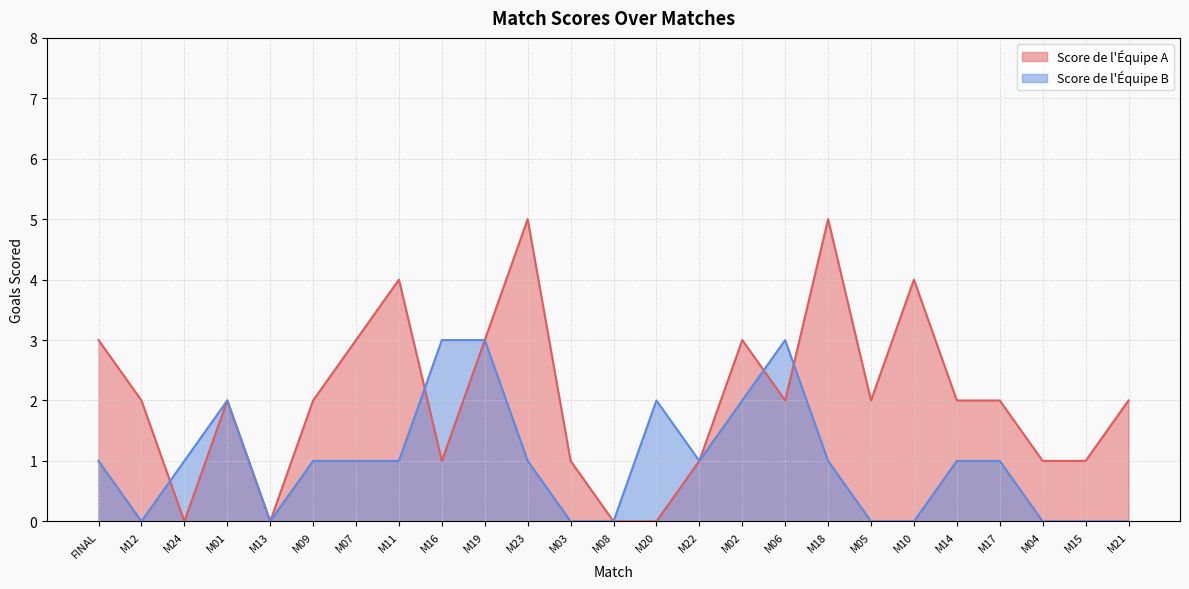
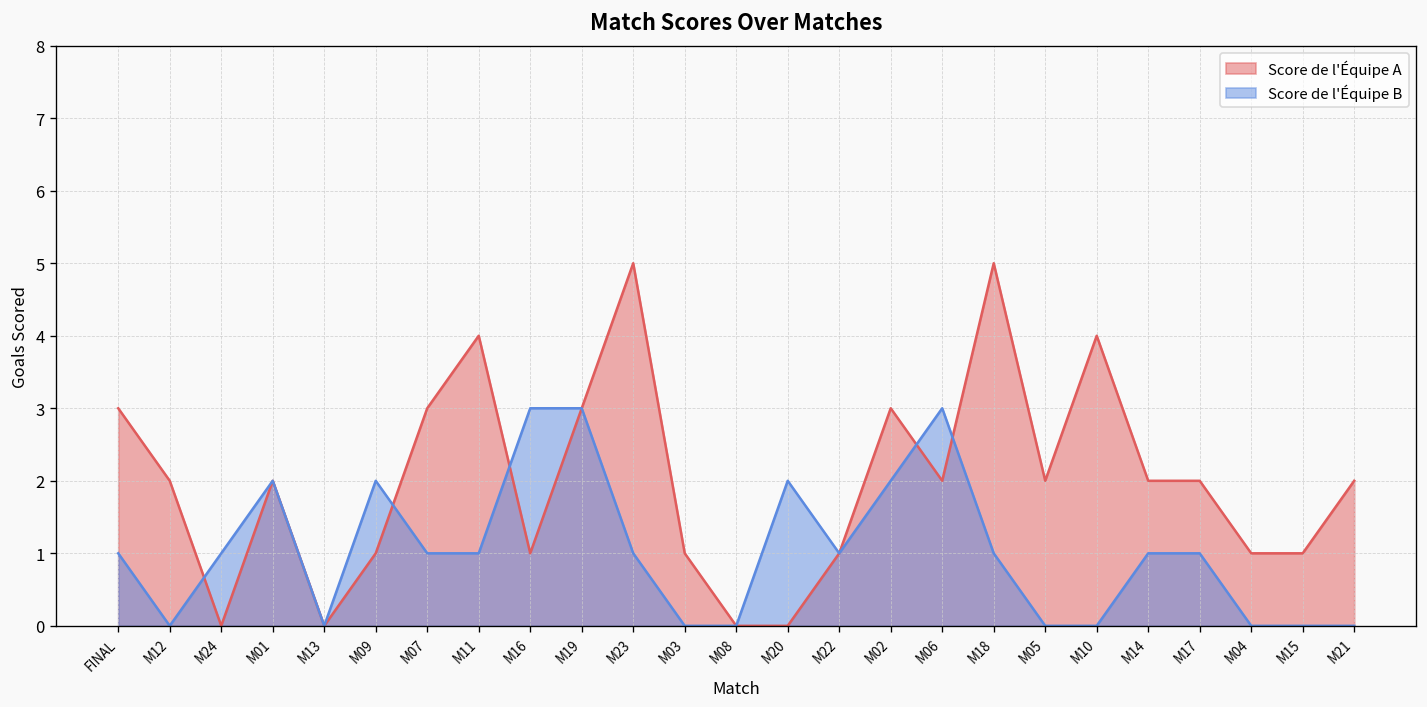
Score de l'Équipe A, M09: 2 -> 1
Score de l'Équipe B, M09: 1 -> 2
